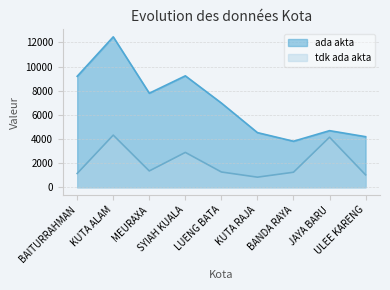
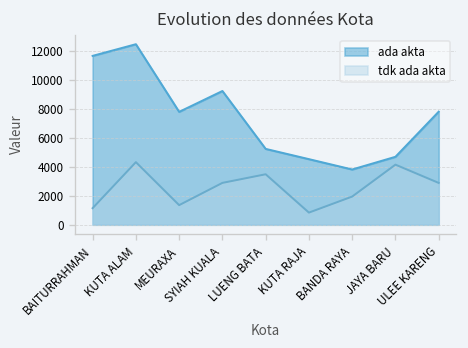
ada akta, BAITURRAHMAN: 9200 -> 11700
ada akta, LUENG BATA: 7000 -> 5200
tdk ada akta, LUENG BATA: 1300 -> 3500
tdk ada akta, BANDA RAYA: 1200 -> 1900
ada akta, ULEE KARENG: 4200 -> 7800
tdk ada akta, ULEE KARENG: 1000 -> 2900
